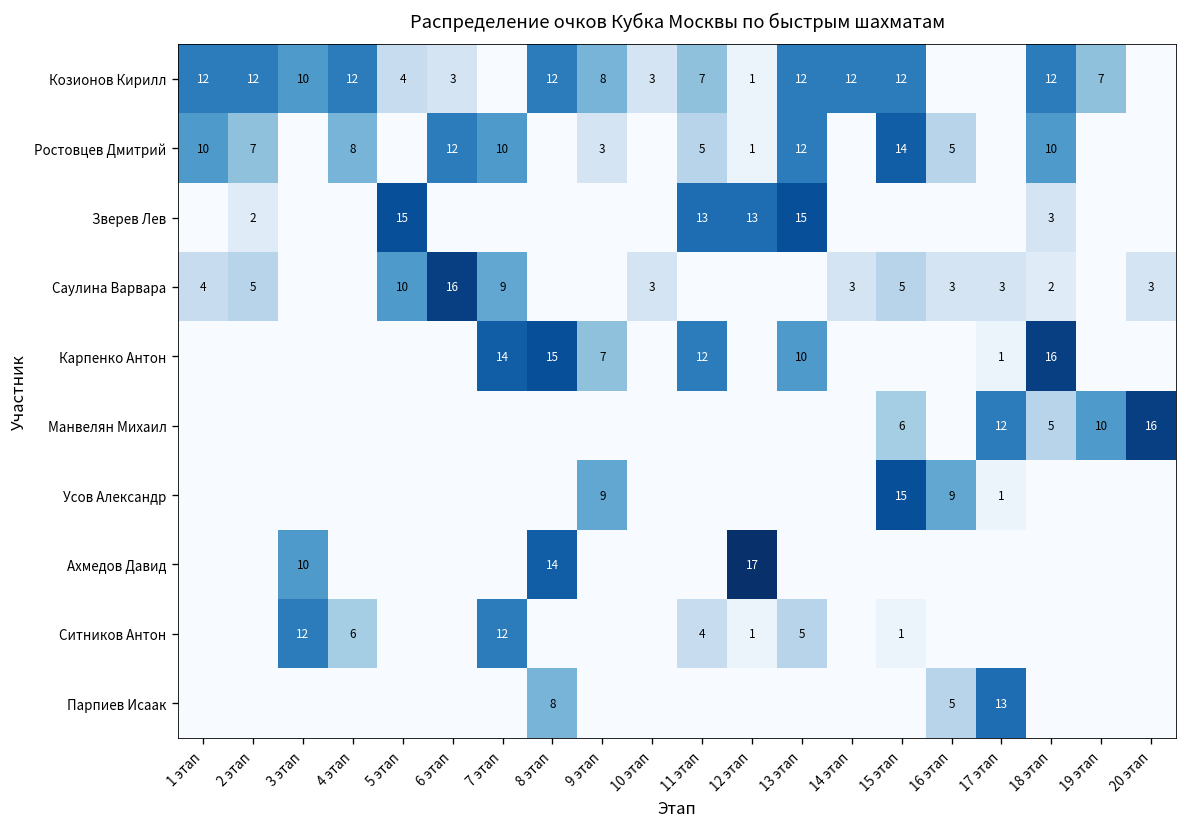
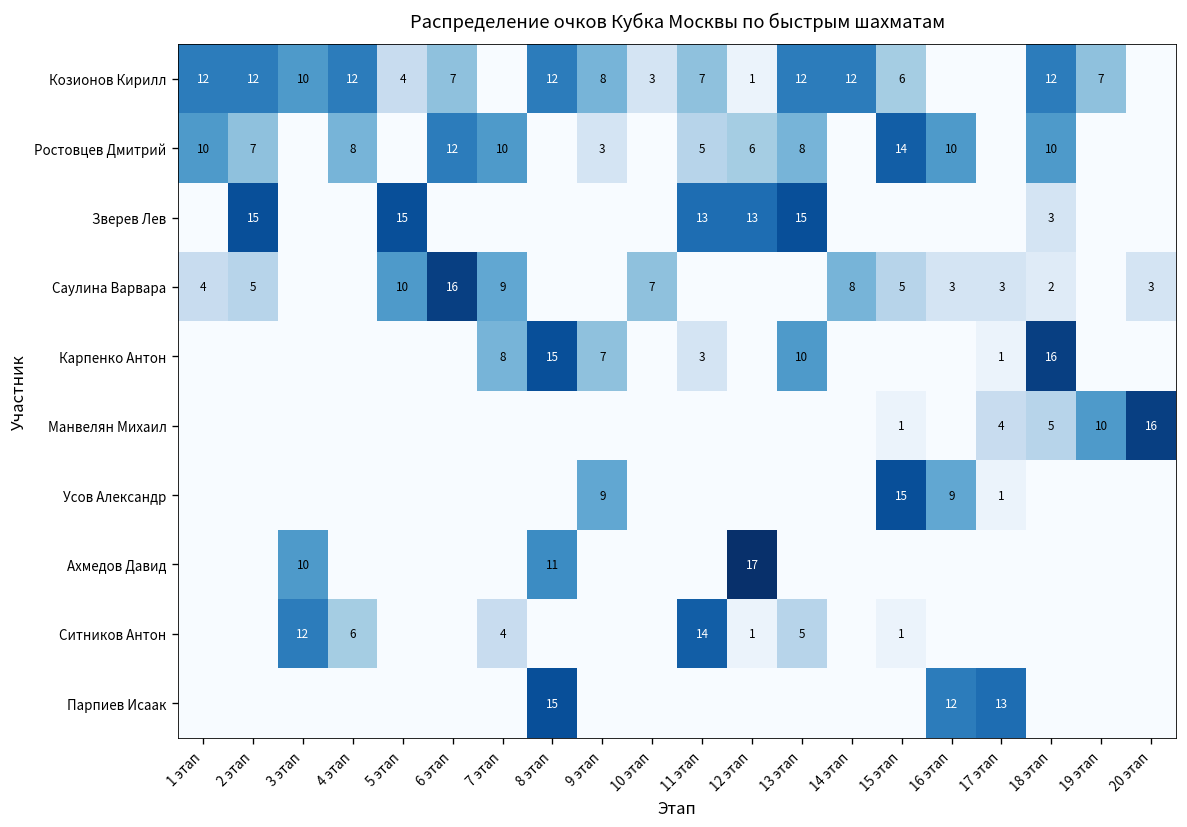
Козионов Кирилл, 6 этап: 3 -> 7
Козионов Кирилл, 15 этап: 12 -> 6
Ростовцев Дмитрий, 12 этап: 1 -> 6
Ростовцев Дмитрий, 13 этап: 12 -> 8
Ростовцев Дмитрий, 16 этап: 5 -> 10
Зверев Лев, 2 этап: 2 -> 15
Саулина Варвара, 10 этап: 3 -> 7
Саулина Варвара, 14 этап: 3 -> 8
Карпенко Антон, 7 этап: 14 -> 8
Карпенко Антон, 11 этап: 12 -> 3
Манвелян Михаил, 15 этап: 6 -> 1
Манвелян Михаил, 17 этап: 12 -> 4
Ахмедов Давид, 8 этап: 14 -> 11
Ситников Антон, 7 этап: 12 -> 4
Ситников Антон, 11 этап: 4 -> 14
Парпиев Исаак, 8 этап: 8 -> 15
Парпиев Исаак, 16 этап: 5 -> 12
